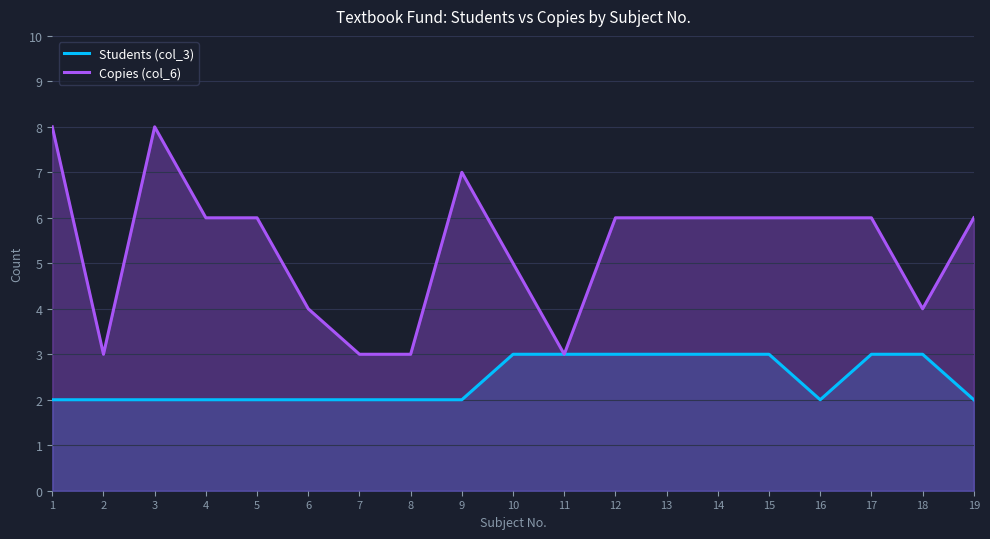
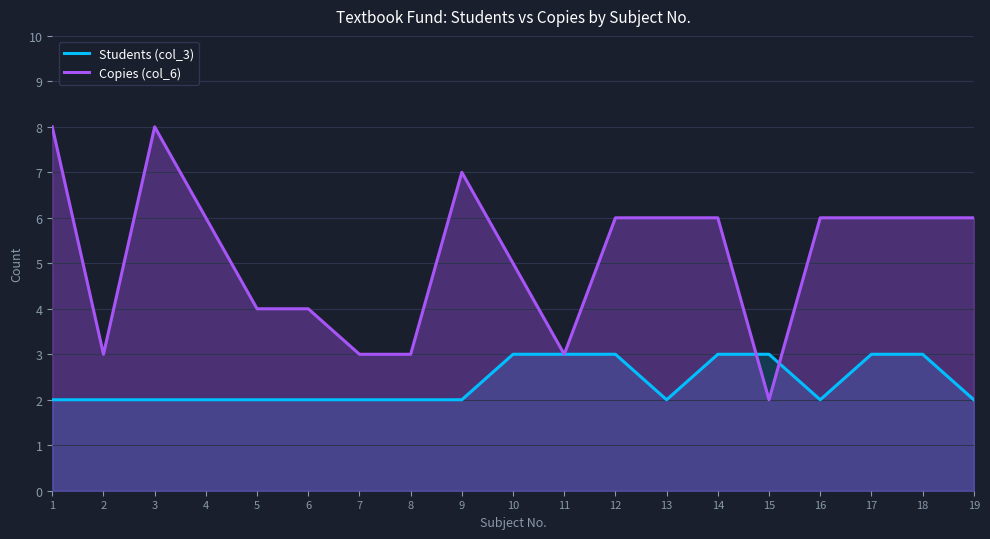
Copies (col_6), 5: 6 -> 4
Students (col_3), 13: 3 -> 2
Copies (col_6), 15: 6 -> 2
Copies (col_6), 18: 4 -> 6
